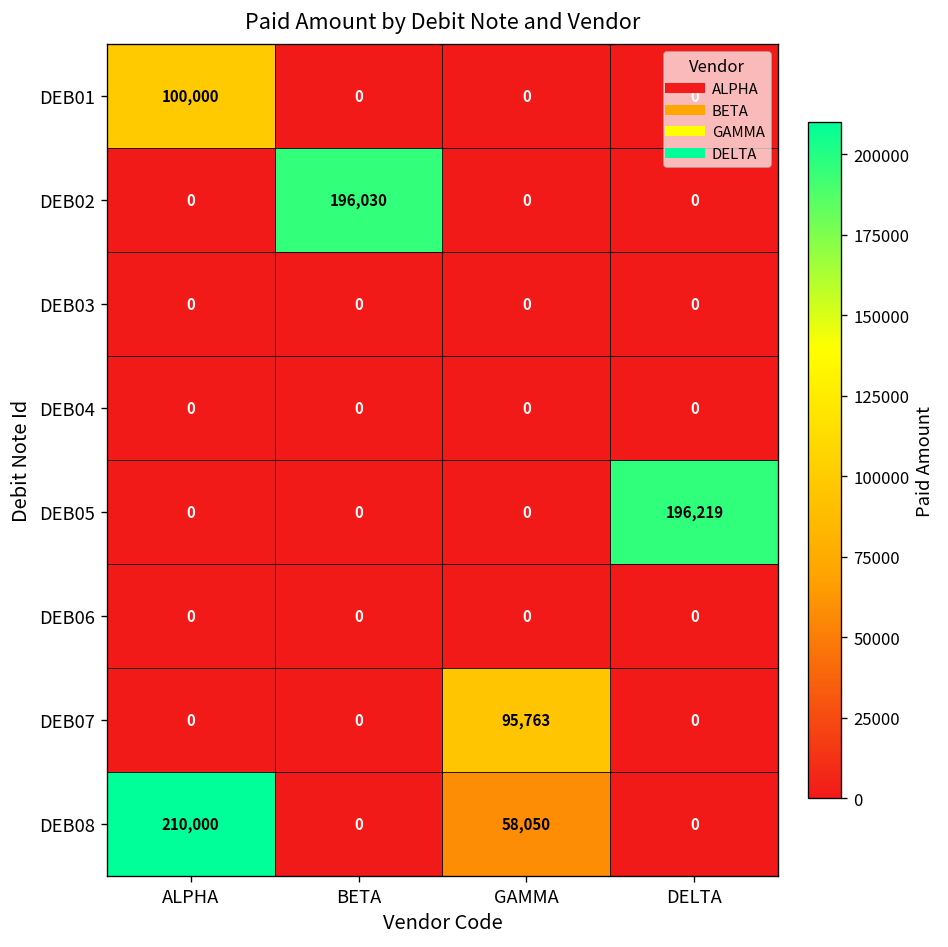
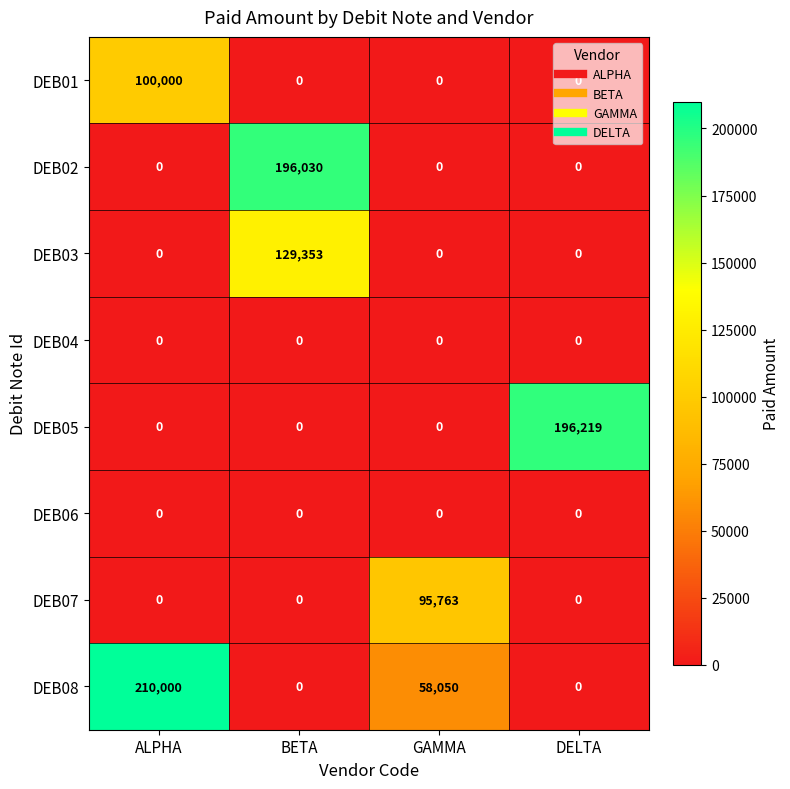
DEB03, BETA: 0 -> 129,353
